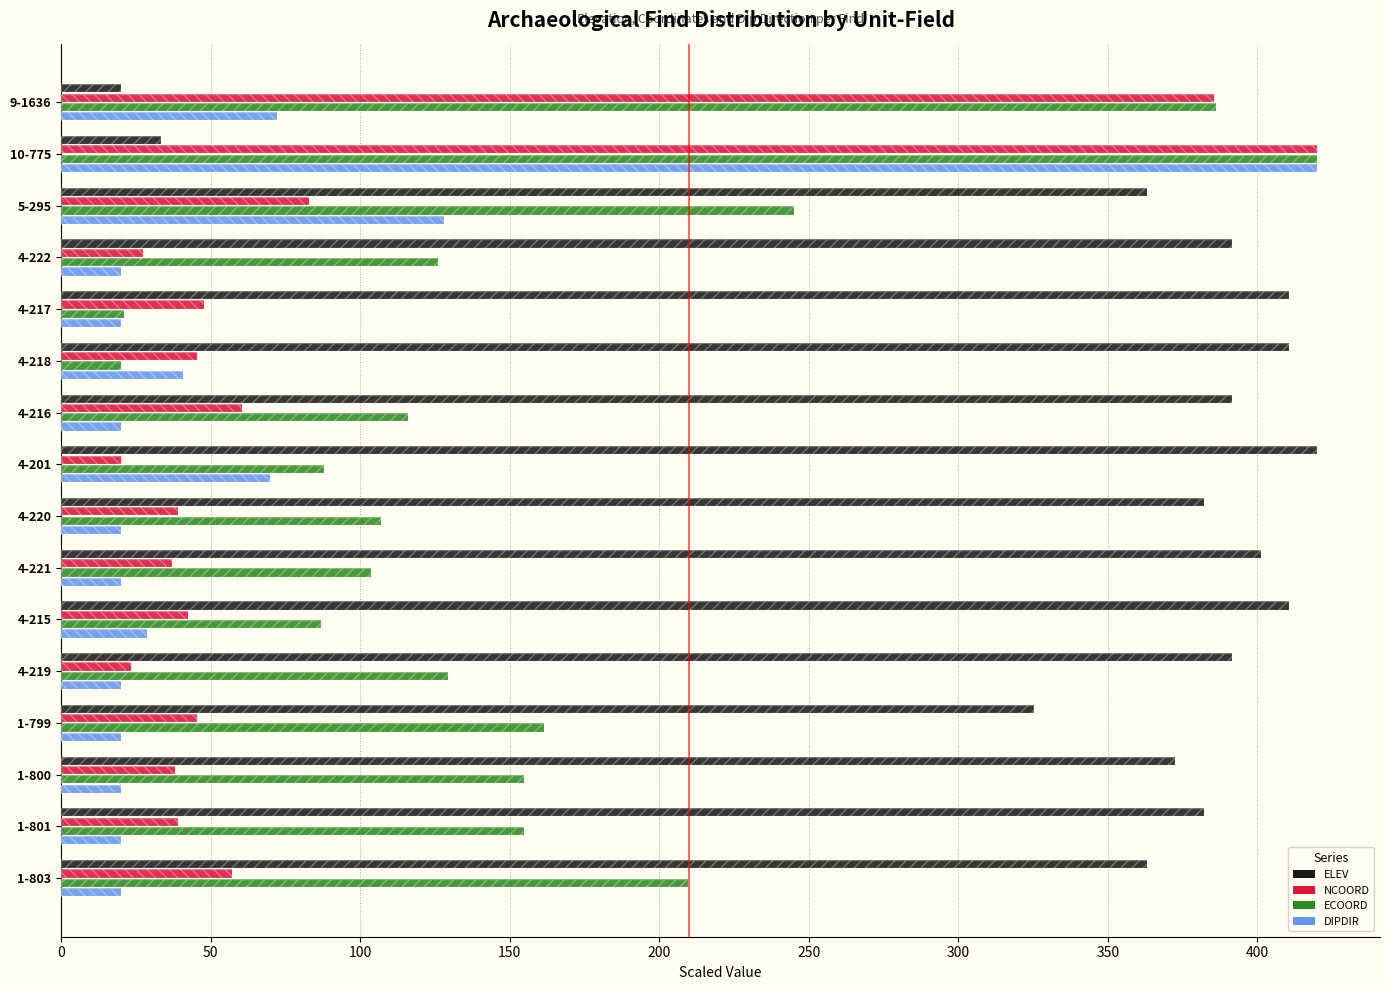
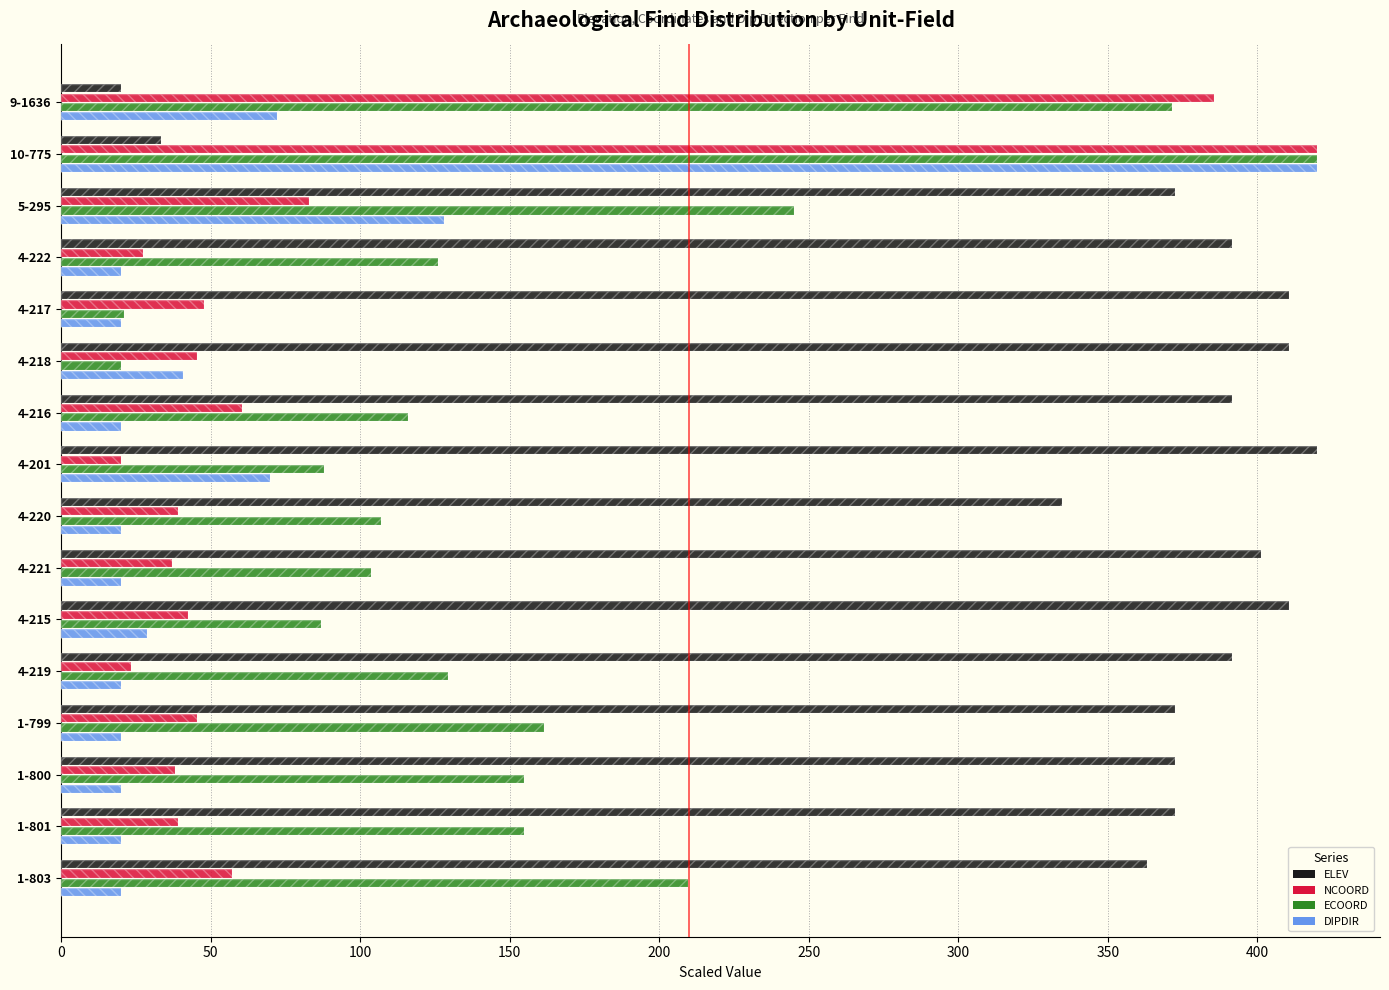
ECOORD, 9-1636: 386 -> 372
ELEV, 5-295: 363 -> 373
ELEV, 4-220: 382 -> 335
ELEV, 1-799: 325 -> 373
ELEV, 1-801: 382 -> 373
